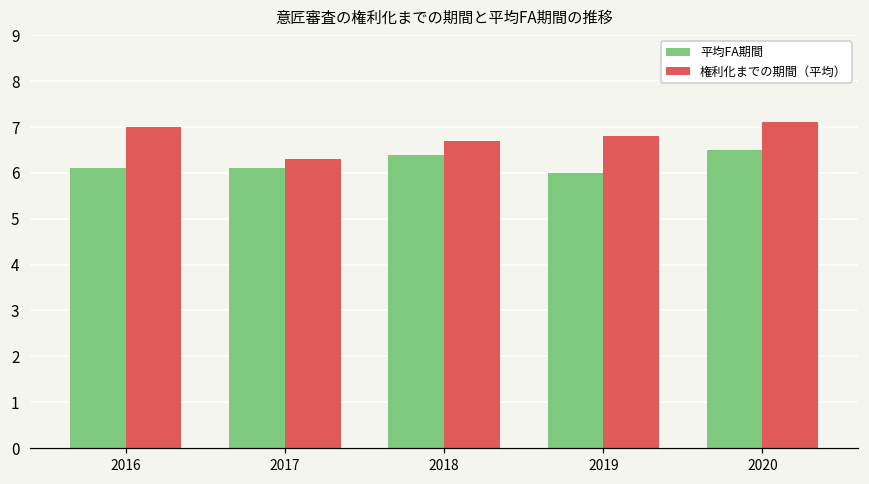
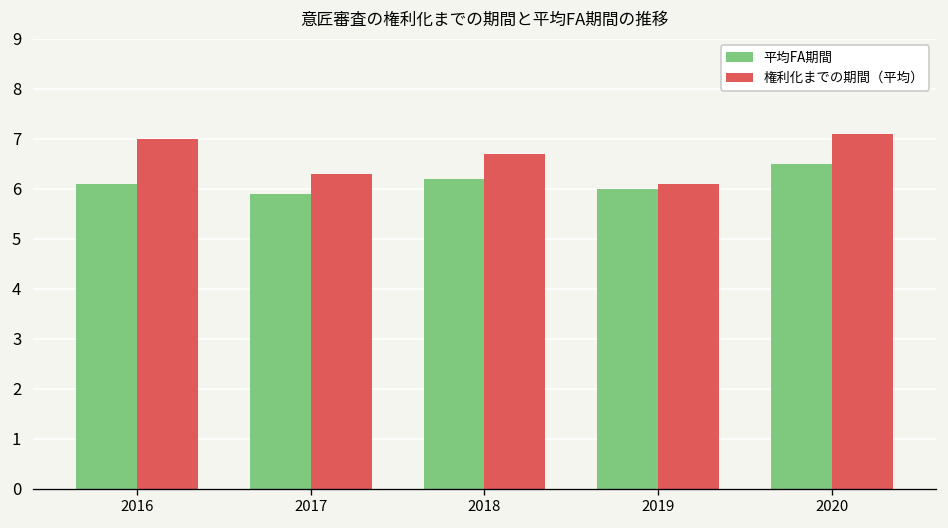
平均FA期間, 2017: 6.1 -> 5.9
平均FA期間, 2018: 6.4 -> 6.2
権利化までの期間（平均）, 2019: 6.8 -> 6.1
